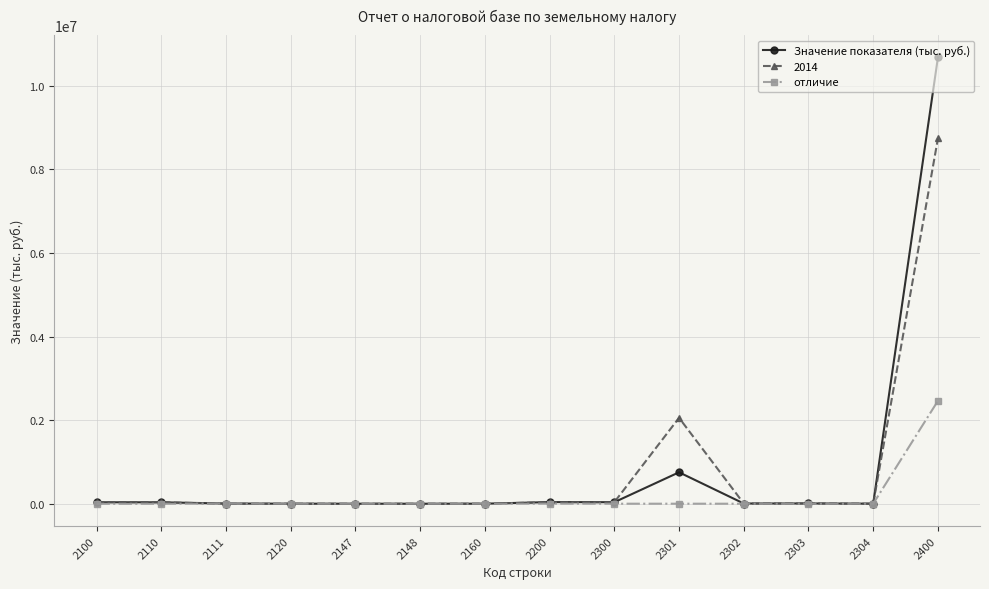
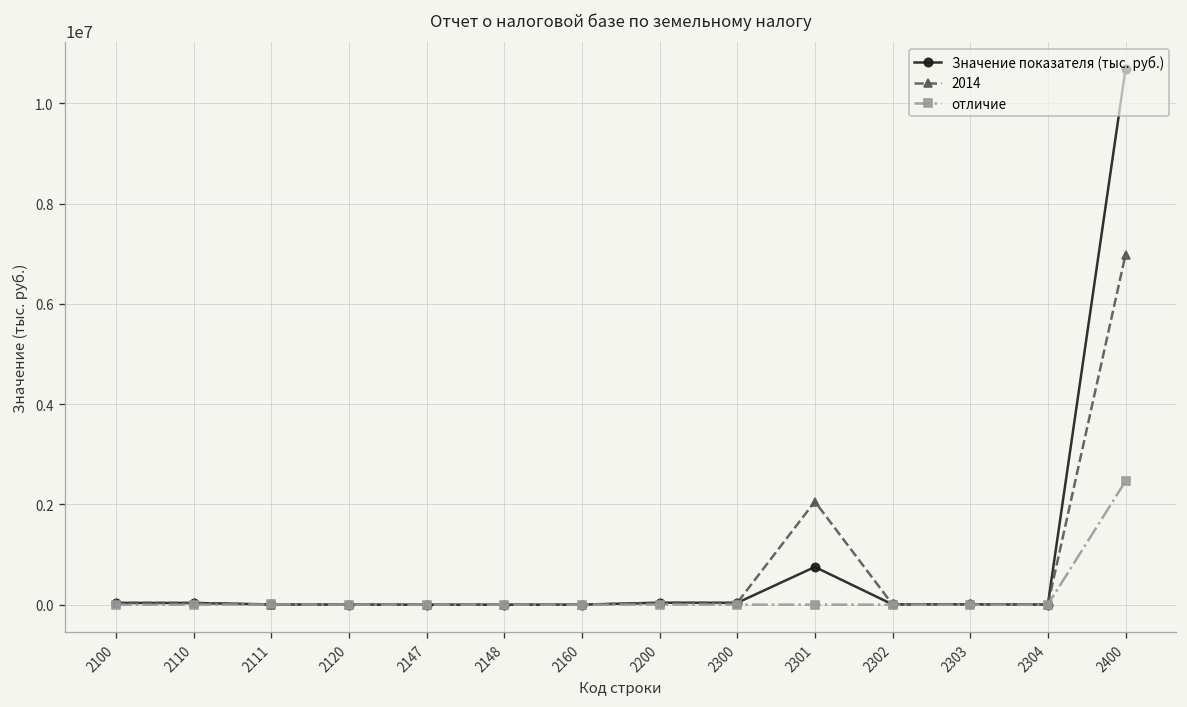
2014, 2400: 8700000 -> 7000000
